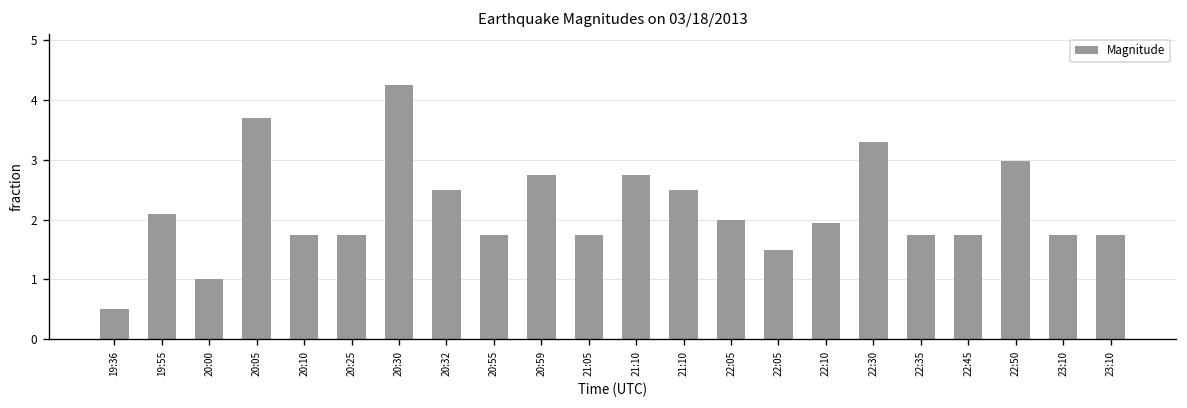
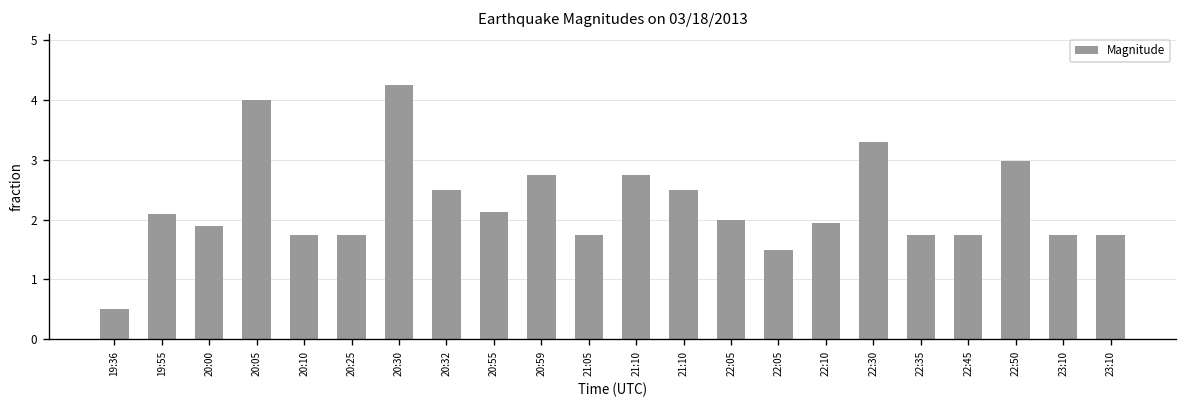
20:00: 1.0 -> 1.9
20:05: 3.7 -> 4.0
20:55: 1.8 -> 2.1
